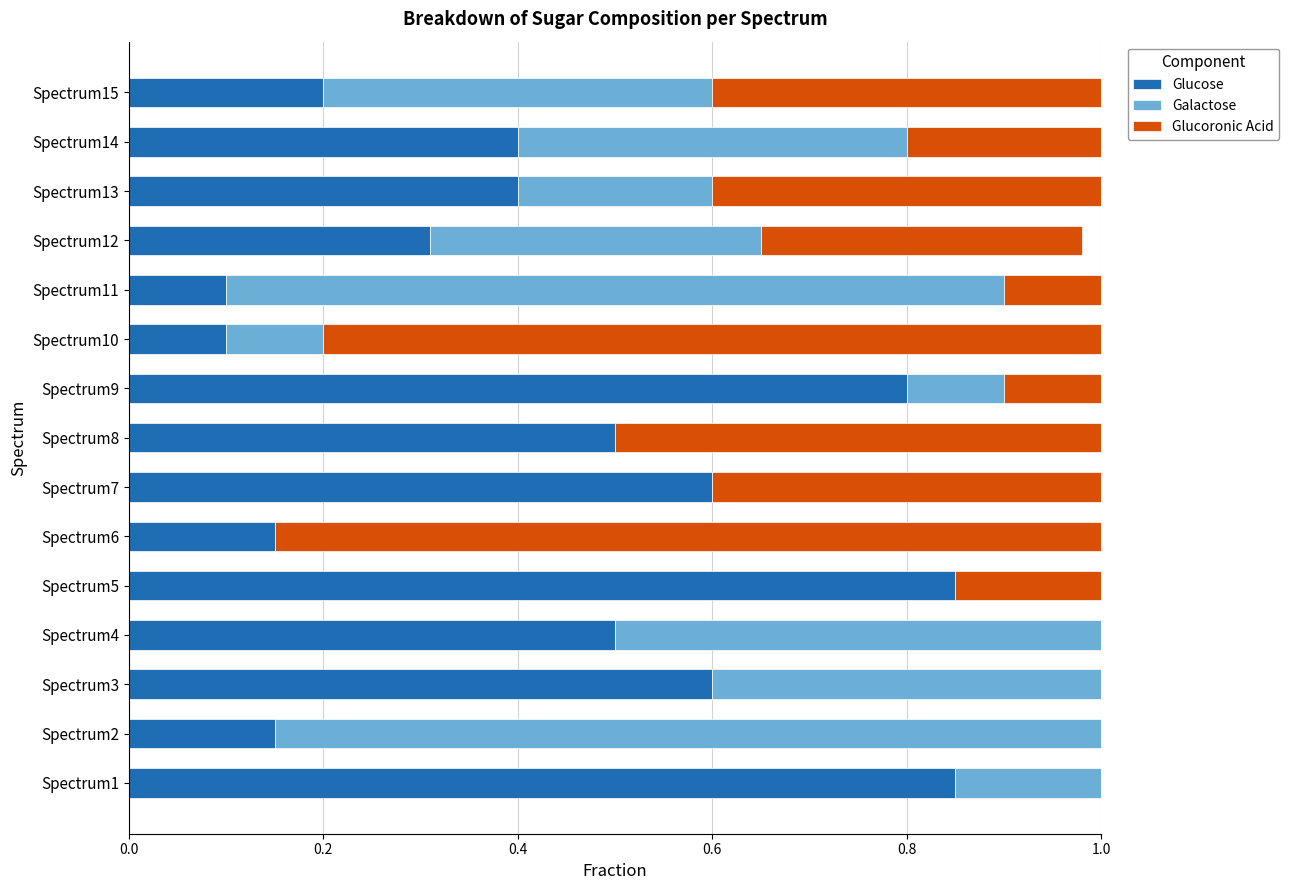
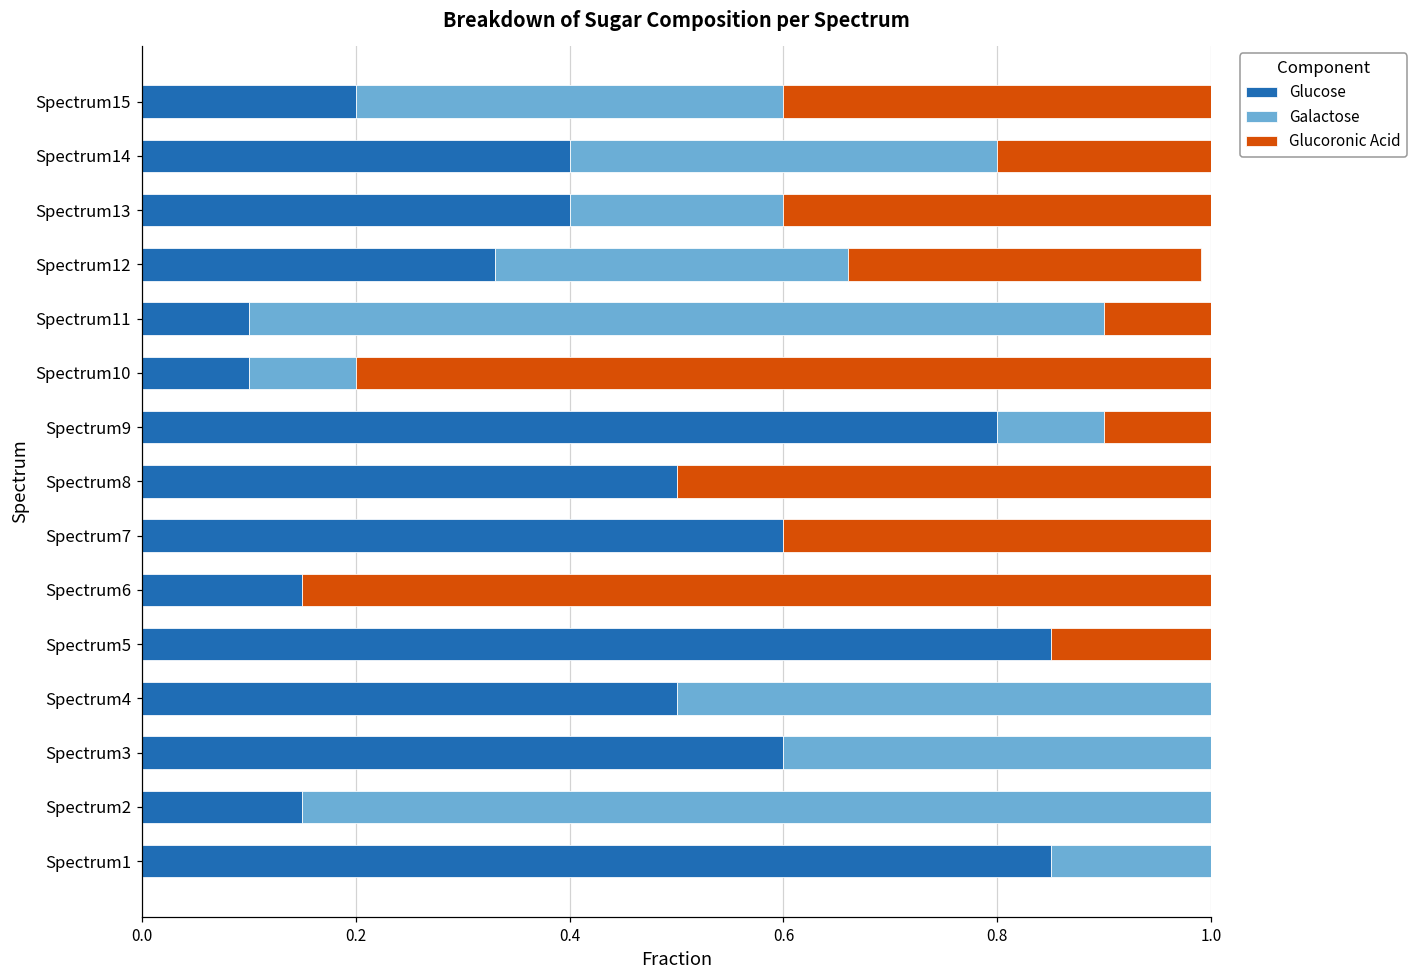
Glucose, Spectrum12: 0.31 -> 0.33
Galactose, Spectrum12: 0.34 -> 0.33
